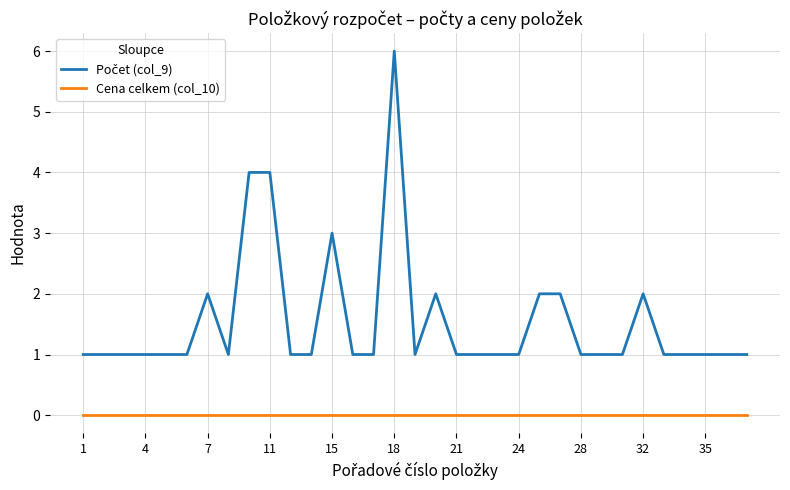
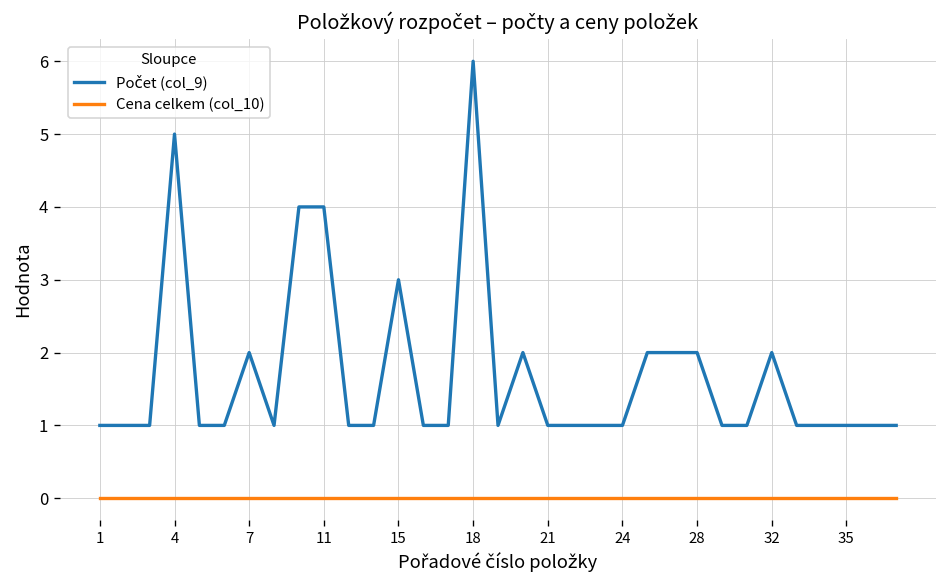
Počet (col_9), 4: 1 -> 5
Počet (col_9), 28: 1 -> 2
